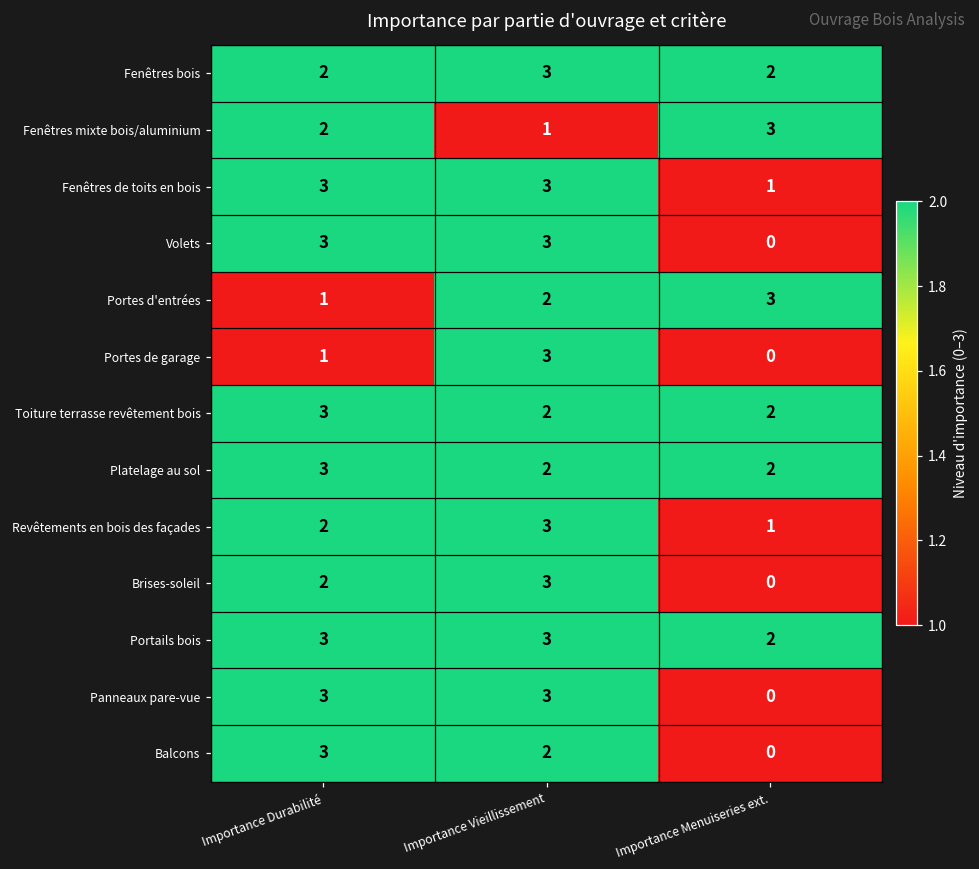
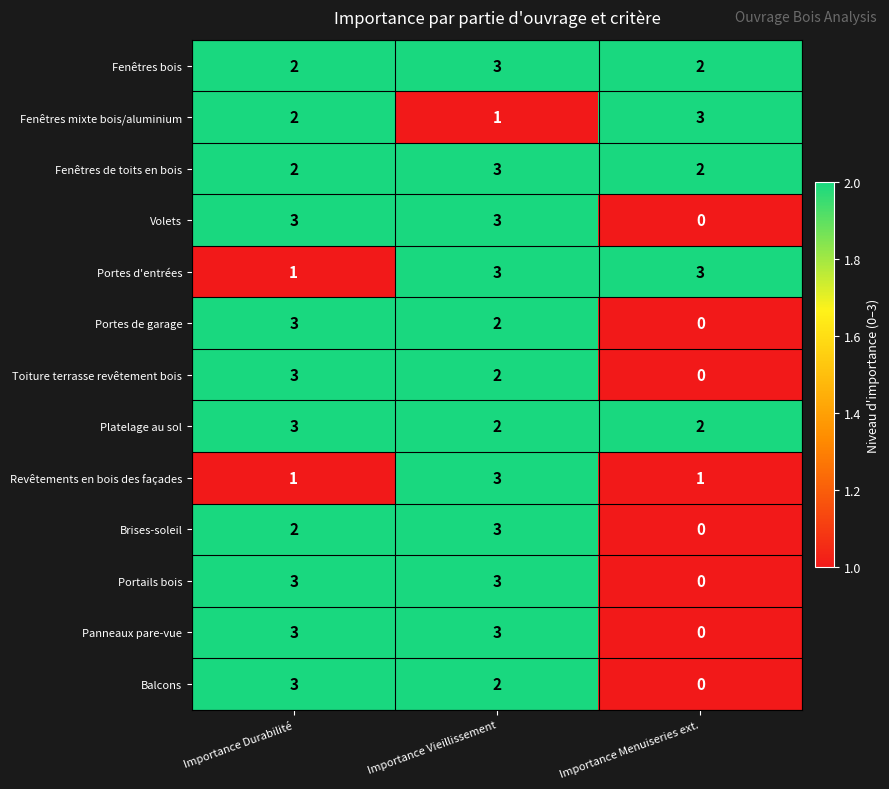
Fenêtres de toits en bois, Importance Durabilité: 3 -> 2
Fenêtres de toits en bois, Importance Menuiseries ext.: 1 -> 2
Portes d'entrées, Importance Vieillissement: 2 -> 3
Portes de garage, Importance Durabilité: 1 -> 3
Portes de garage, Importance Vieillissement: 3 -> 2
Toiture terrasse revêtement bois, Importance Menuiseries ext.: 2 -> 0
Revêtements en bois des façades, Importance Durabilité: 2 -> 1
Portails bois, Importance Menuiseries ext.: 2 -> 0
